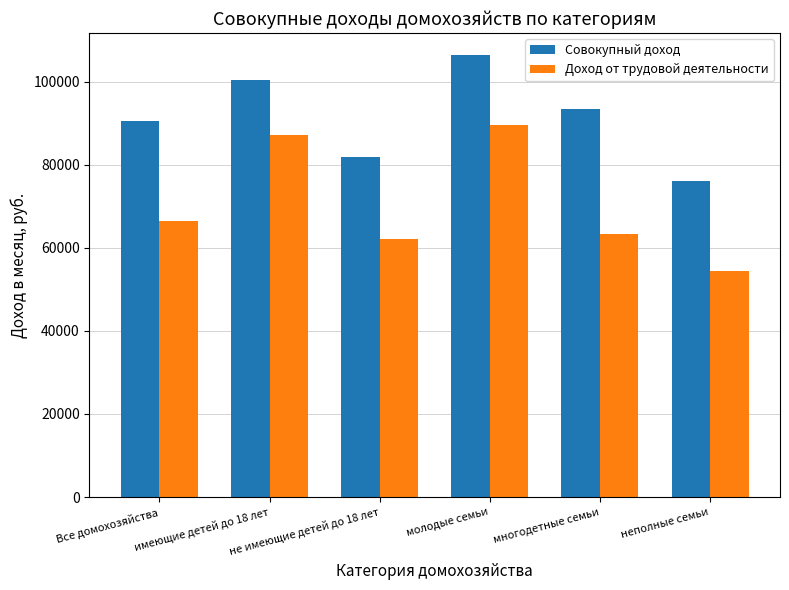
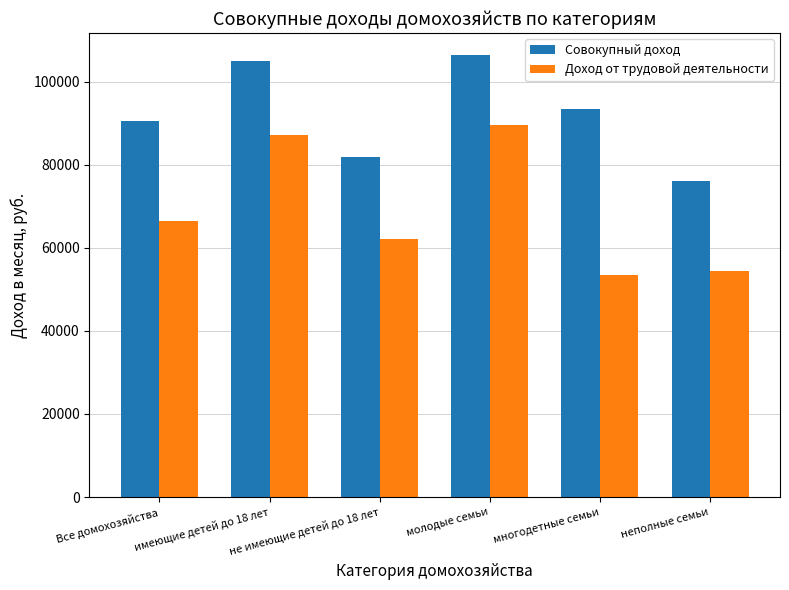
Совокупный доход, имеющие детей до 18 лет: 100000 -> 105000
Доход от трудовой деятельности, многодетные семьи: 63000 -> 54000
